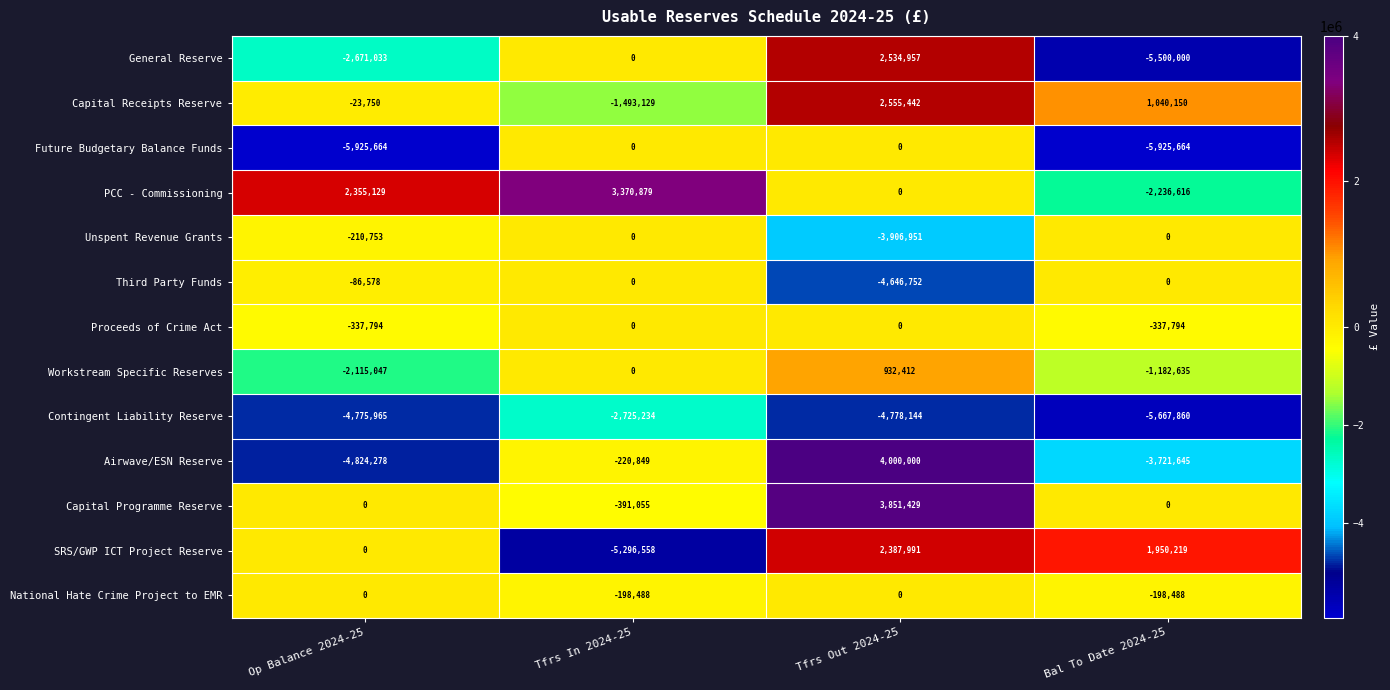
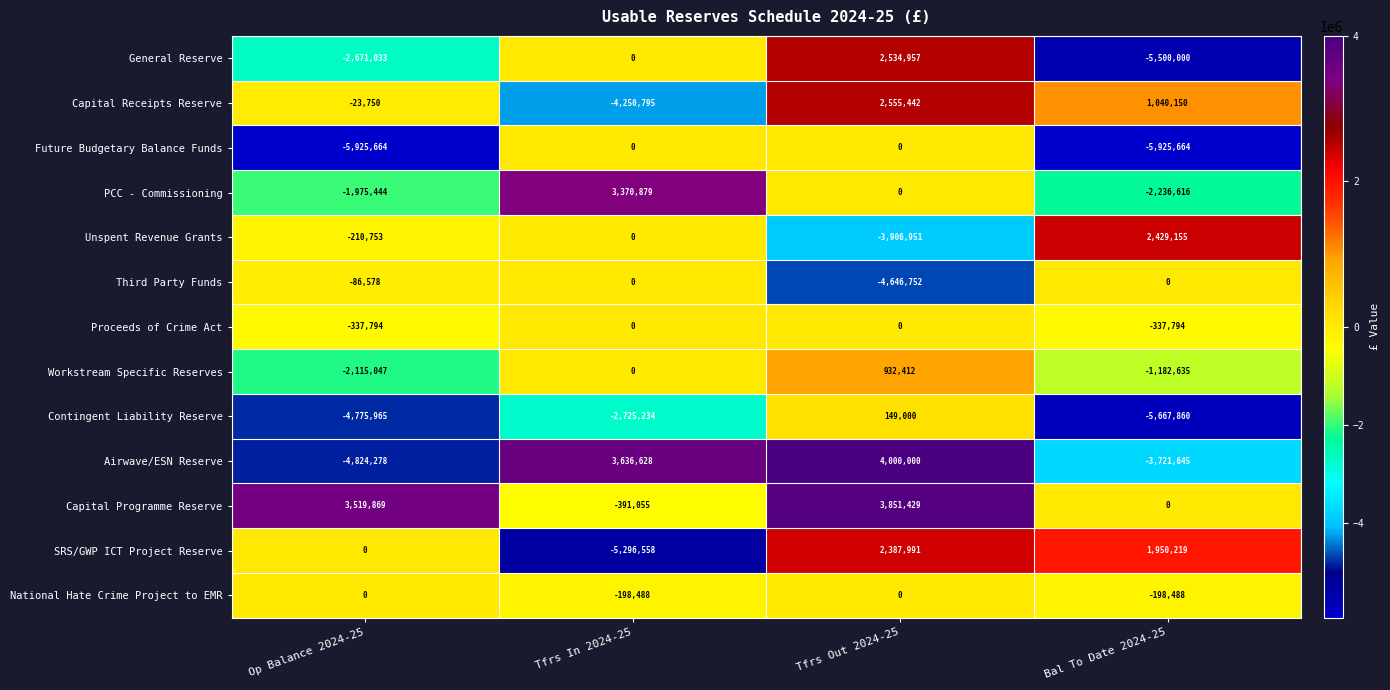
Capital Receipts Reserve, Tfrs In 2024-25: -1,493,129 -> -4,250,795
PCC - Commissioning, Op Balance 2024-25: 2,355,129 -> -1,975,444
Unspent Revenue Grants, Bal To Date 2024-25: 0 -> 2,429,155
Contingent Liability Reserve, Tfrs Out 2024-25: -4,778,144 -> 149,000
Airwave/ESN Reserve, Tfrs In 2024-25: -220,849 -> 3,636,628
Capital Programme Reserve, Op Balance 2024-25: 0 -> 3,519,869
